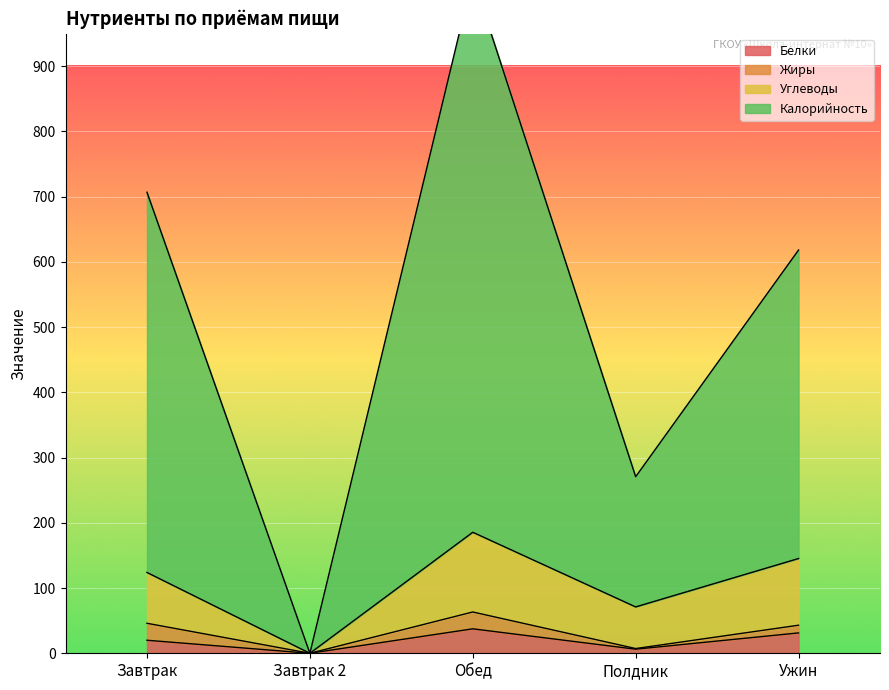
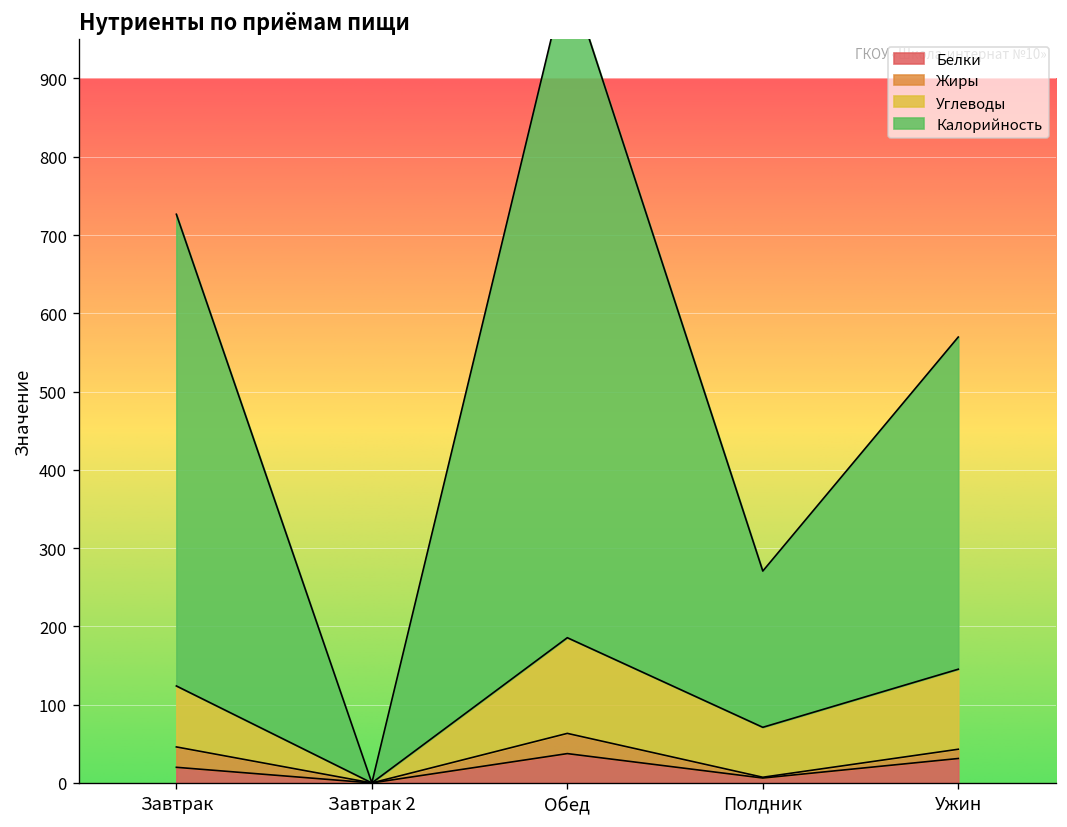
Калорийность, Завтрак: 580 -> 600
Калорийность, Ужин: 470 -> 420
